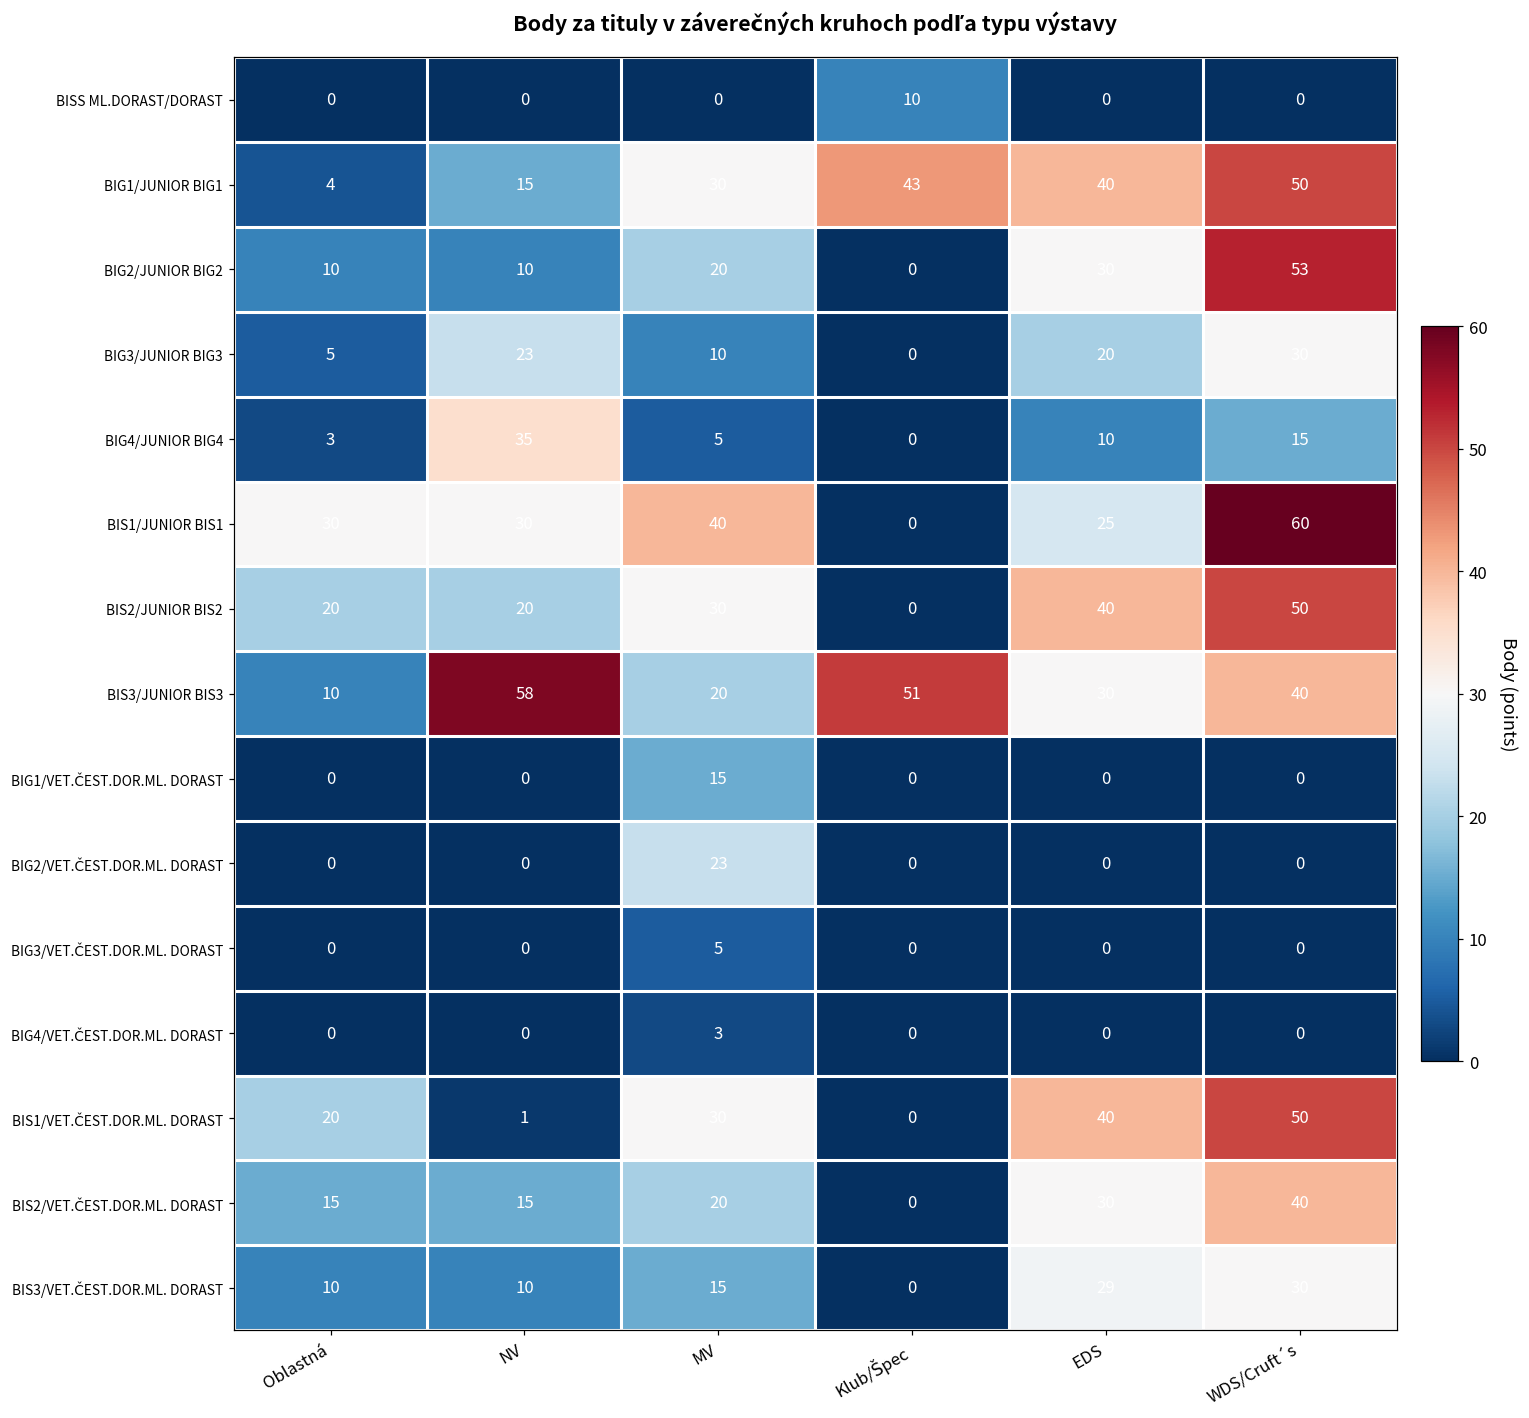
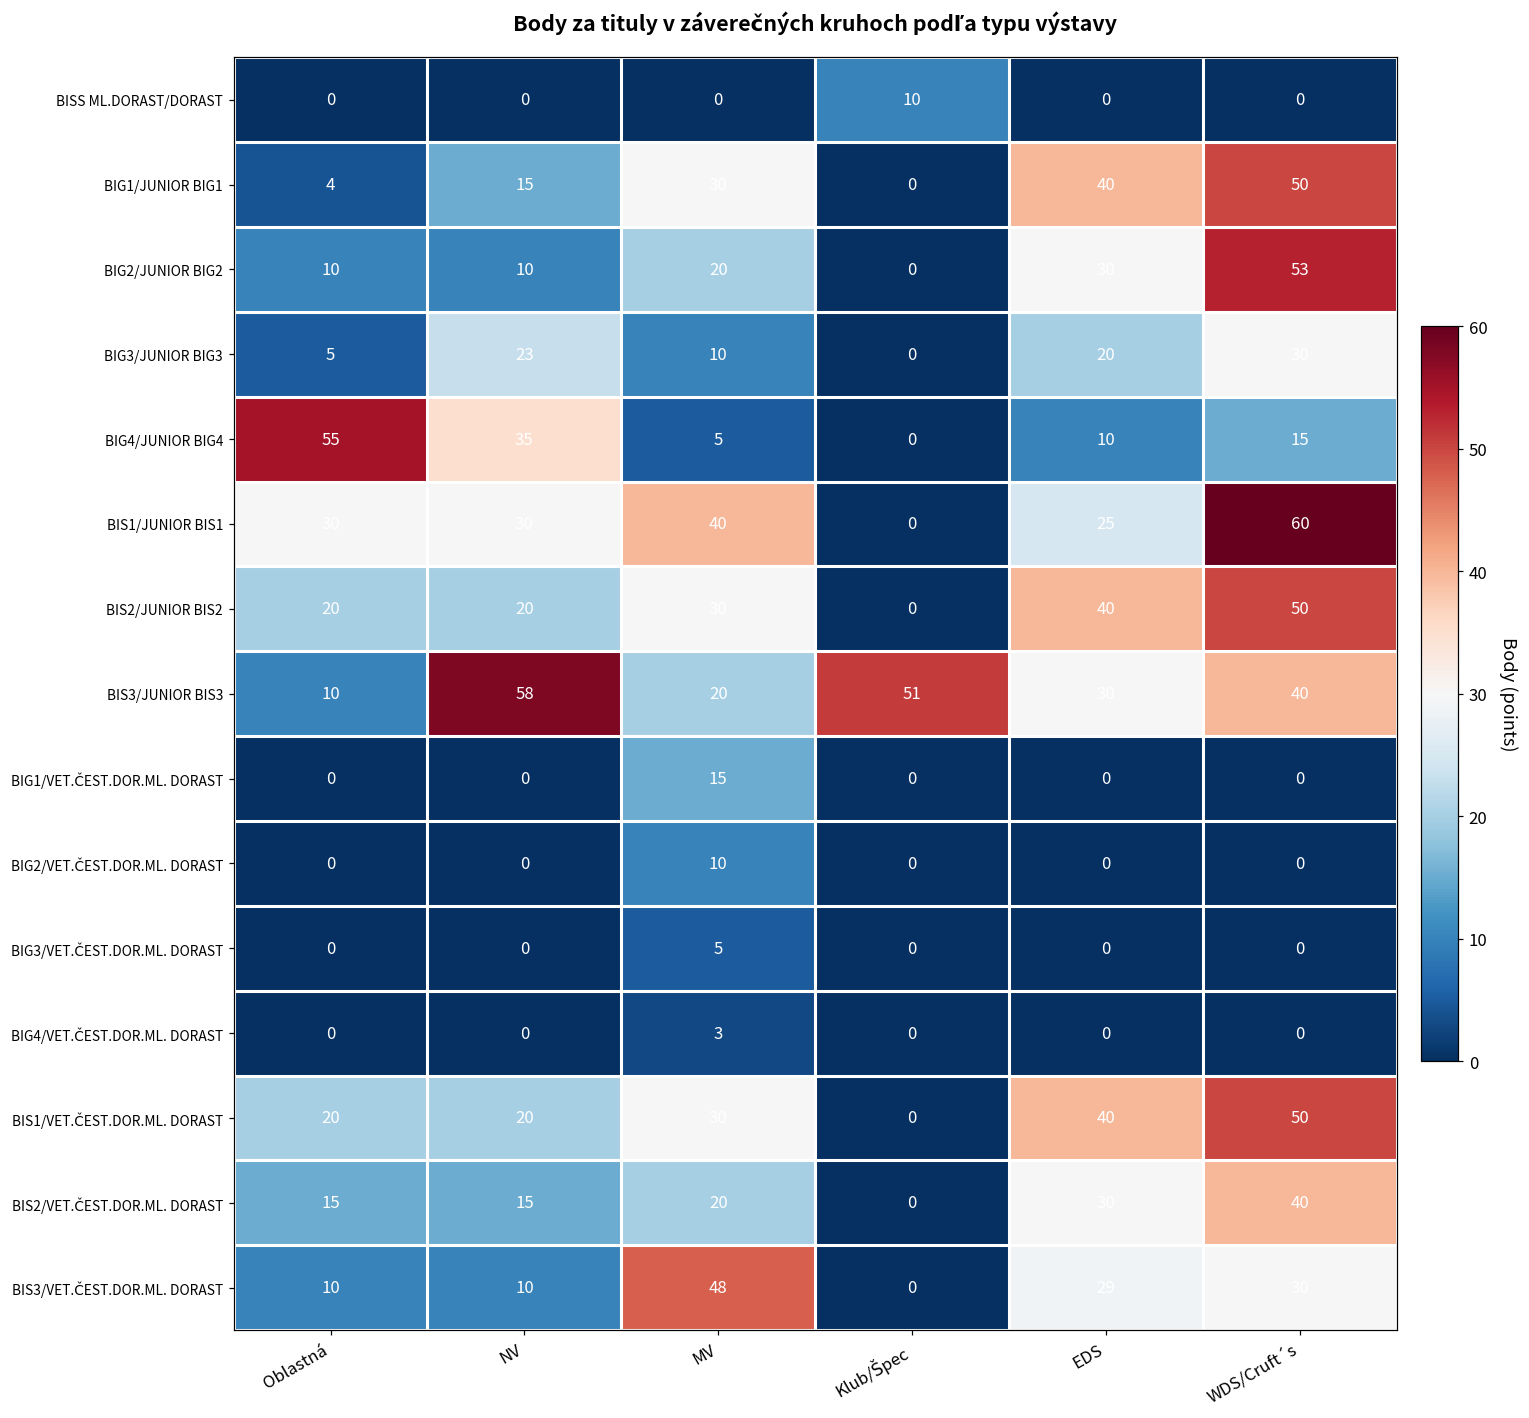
BIG1/JUNIOR BIG1, Klub/Špec: 43 -> 0
BIG4/JUNIOR BIG4, Oblastná: 3 -> 55
BIG2/VET.ČEST.DOR.ML. DORAST, MV: 23 -> 10
BIS1/VET.ČEST.DOR.ML. DORAST, NV: 1 -> 20
BIS3/VET.ČEST.DOR.ML. DORAST, MV: 15 -> 48
